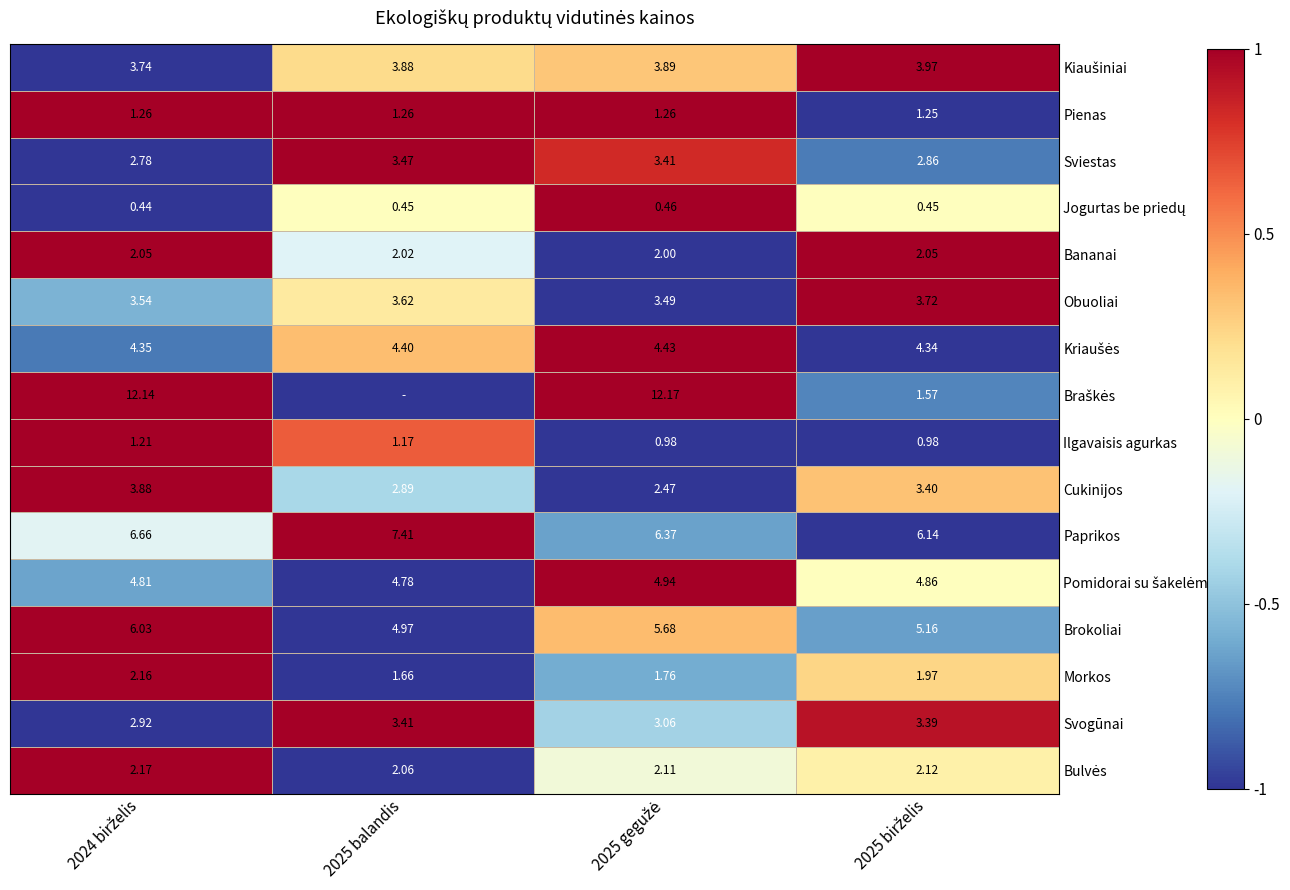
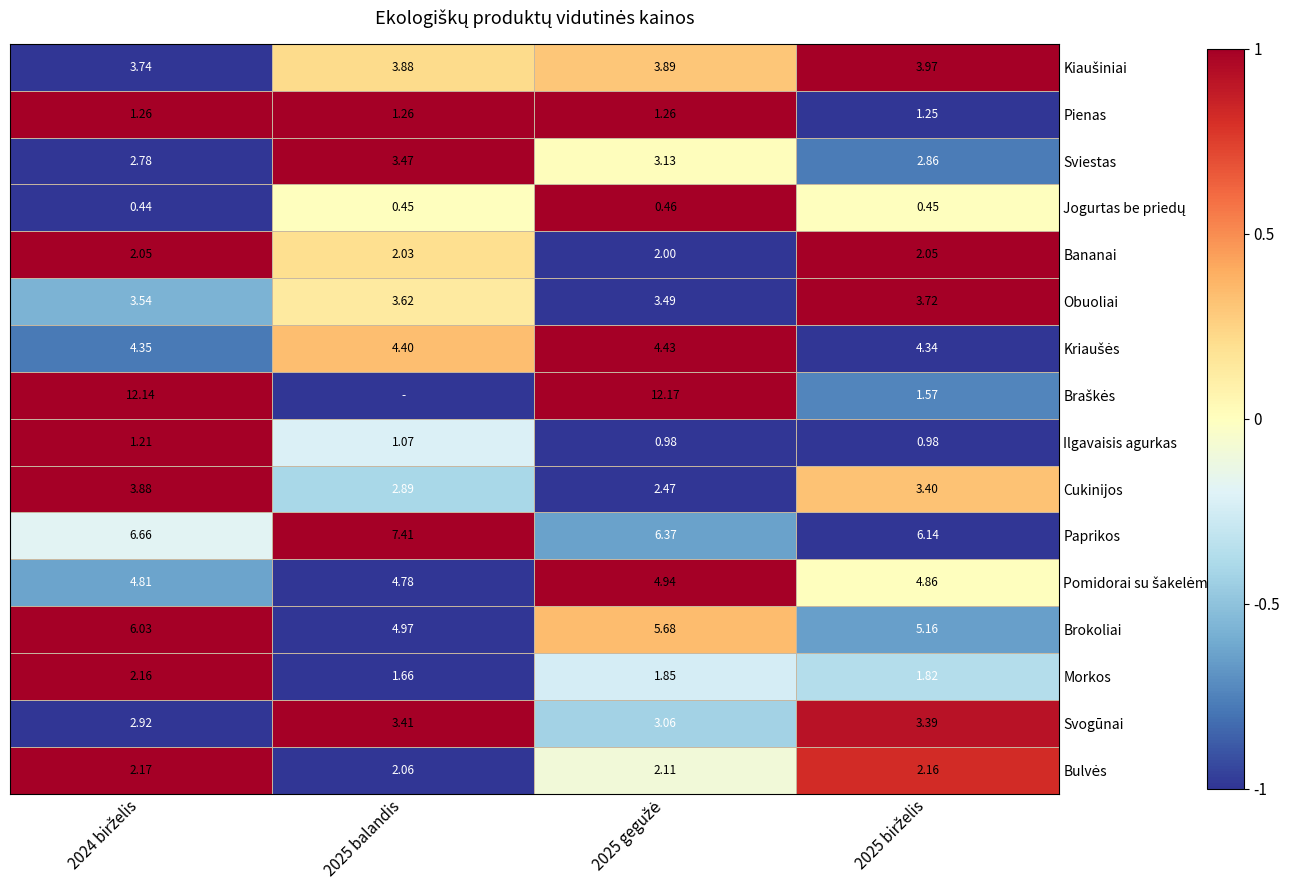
Sviestas, 2025 gegužė: 3.41 -> 3.13
Bananai, 2025 balandis: 2.02 -> 2.03
Ilgavaisis agurkas, 2025 balandis: 1.17 -> 1.07
Morkos, 2025 gegužė: 1.76 -> 1.85
Morkos, 2025 birželis: 1.97 -> 1.82
Bulvės, 2025 birželis: 2.12 -> 2.16
